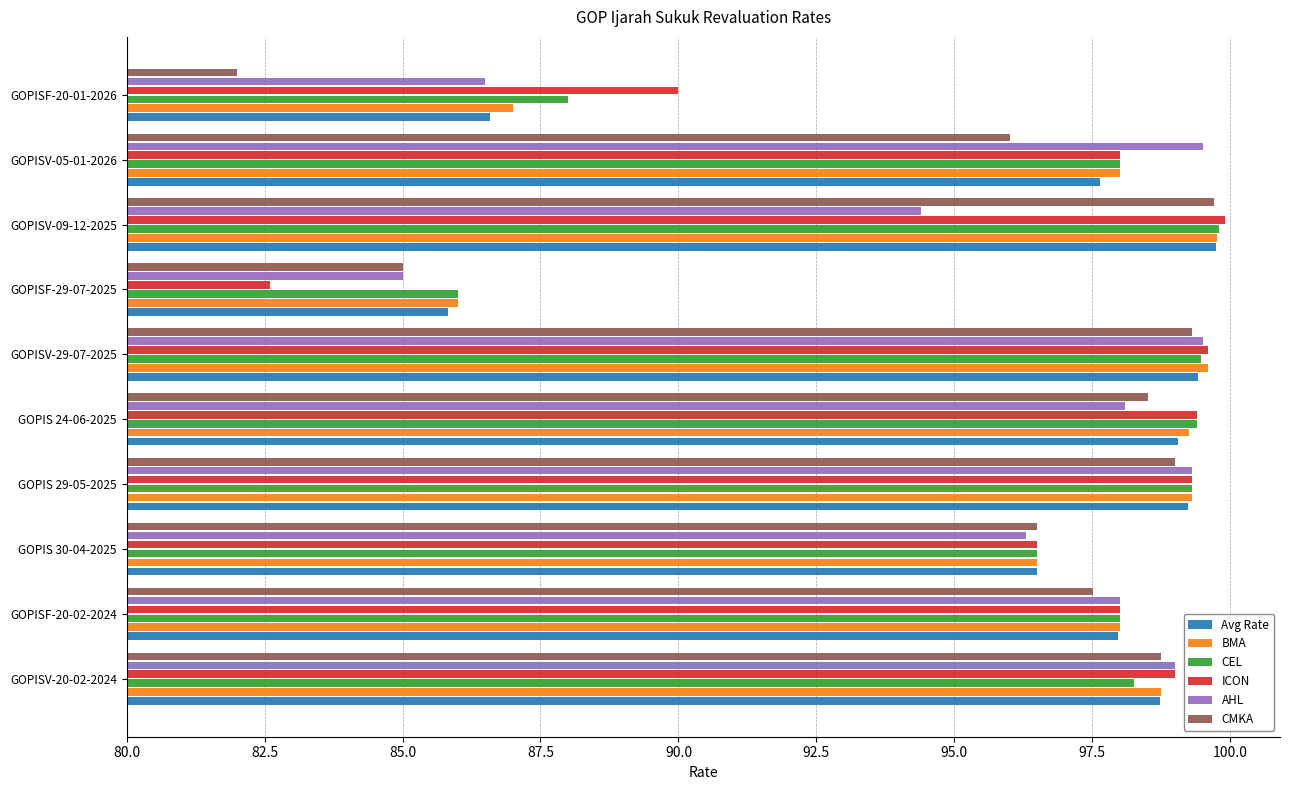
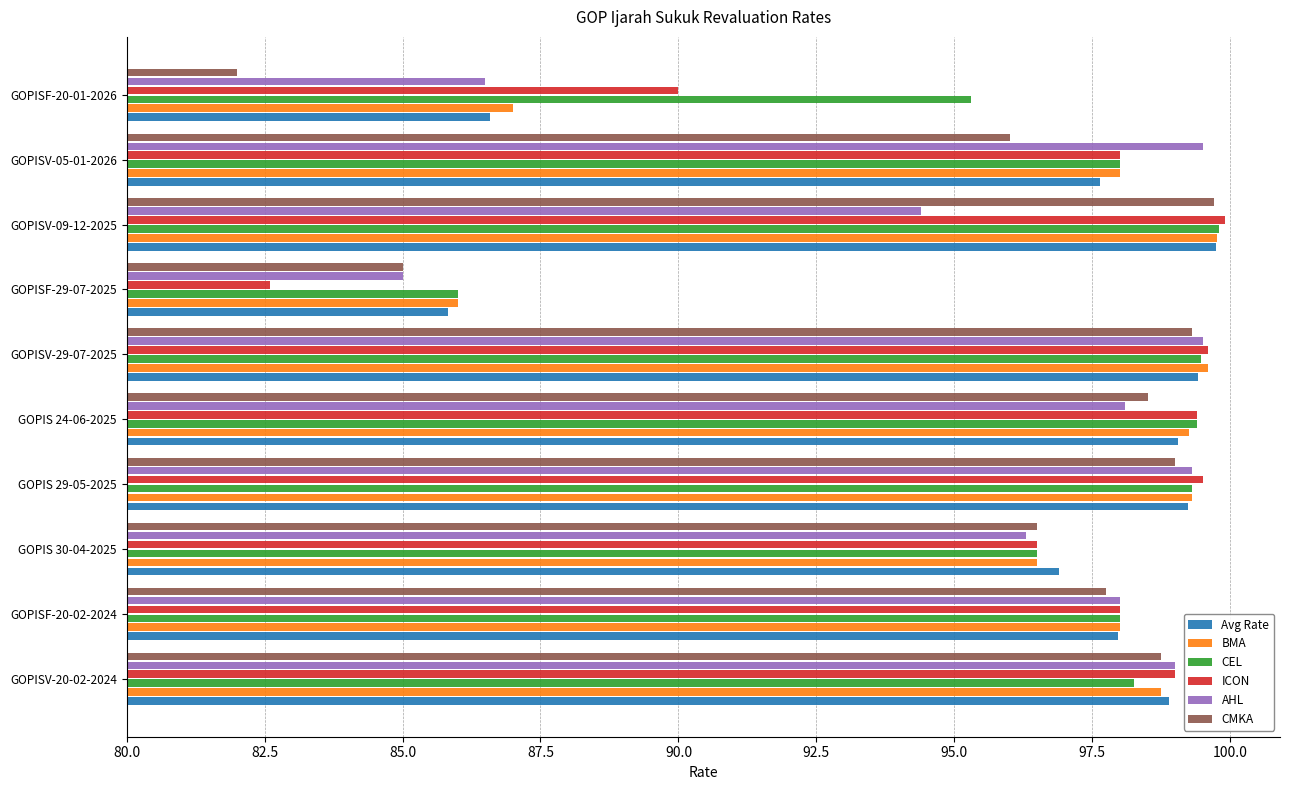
CEL, GOPISF-20-01-2026: 88.0 -> 95.3
ICON, GOPIS 29-05-2025: 99.3 -> 99.5
Avg Rate, GOPIS 30-04-2025: 96.5 -> 96.9
CMKA, GOPISF-20-02-2024: 97.5 -> 97.8
Avg Rate, GOPISV-20-02-2024: 98.7 -> 98.9
